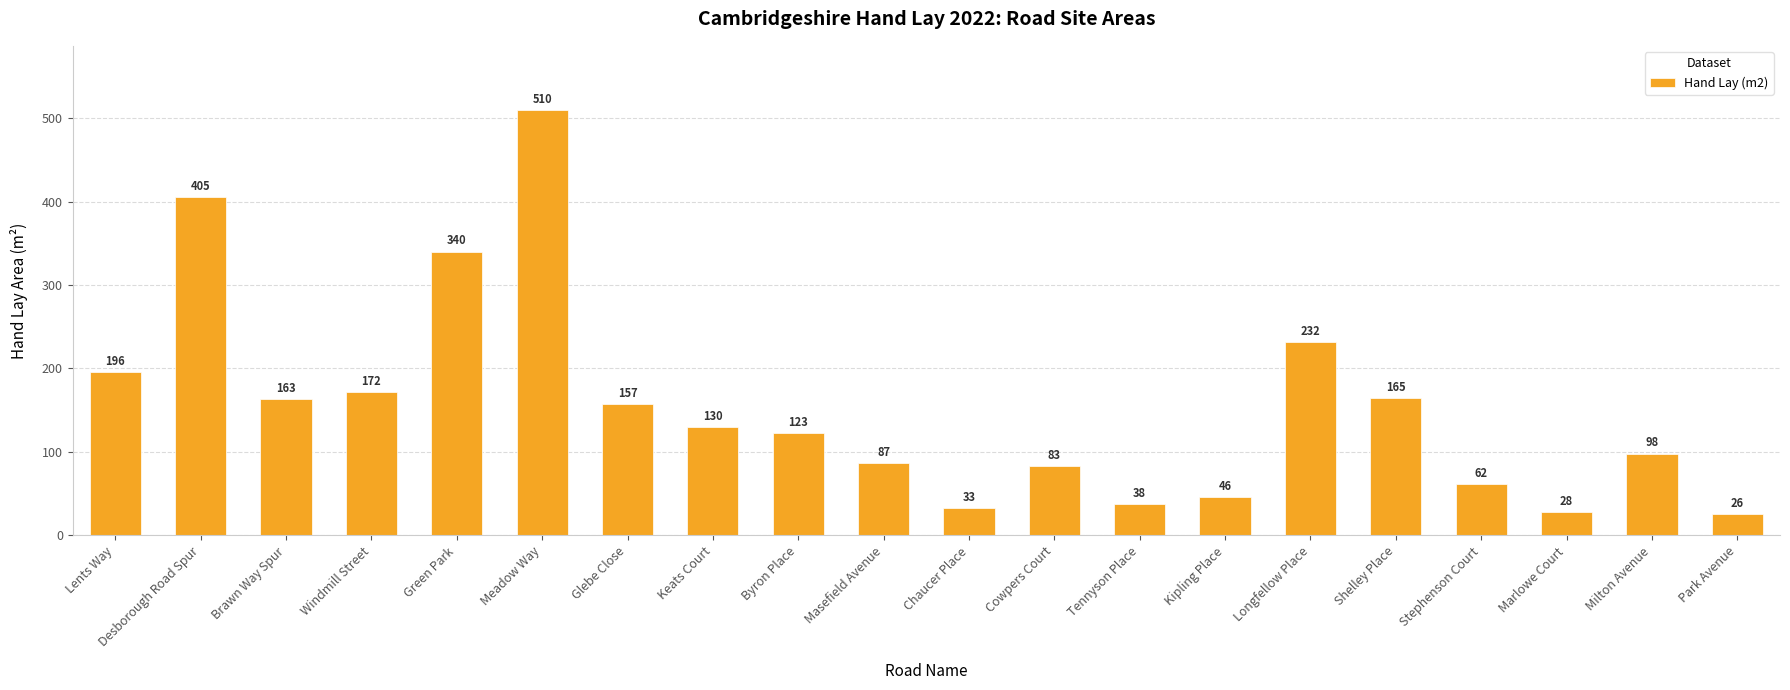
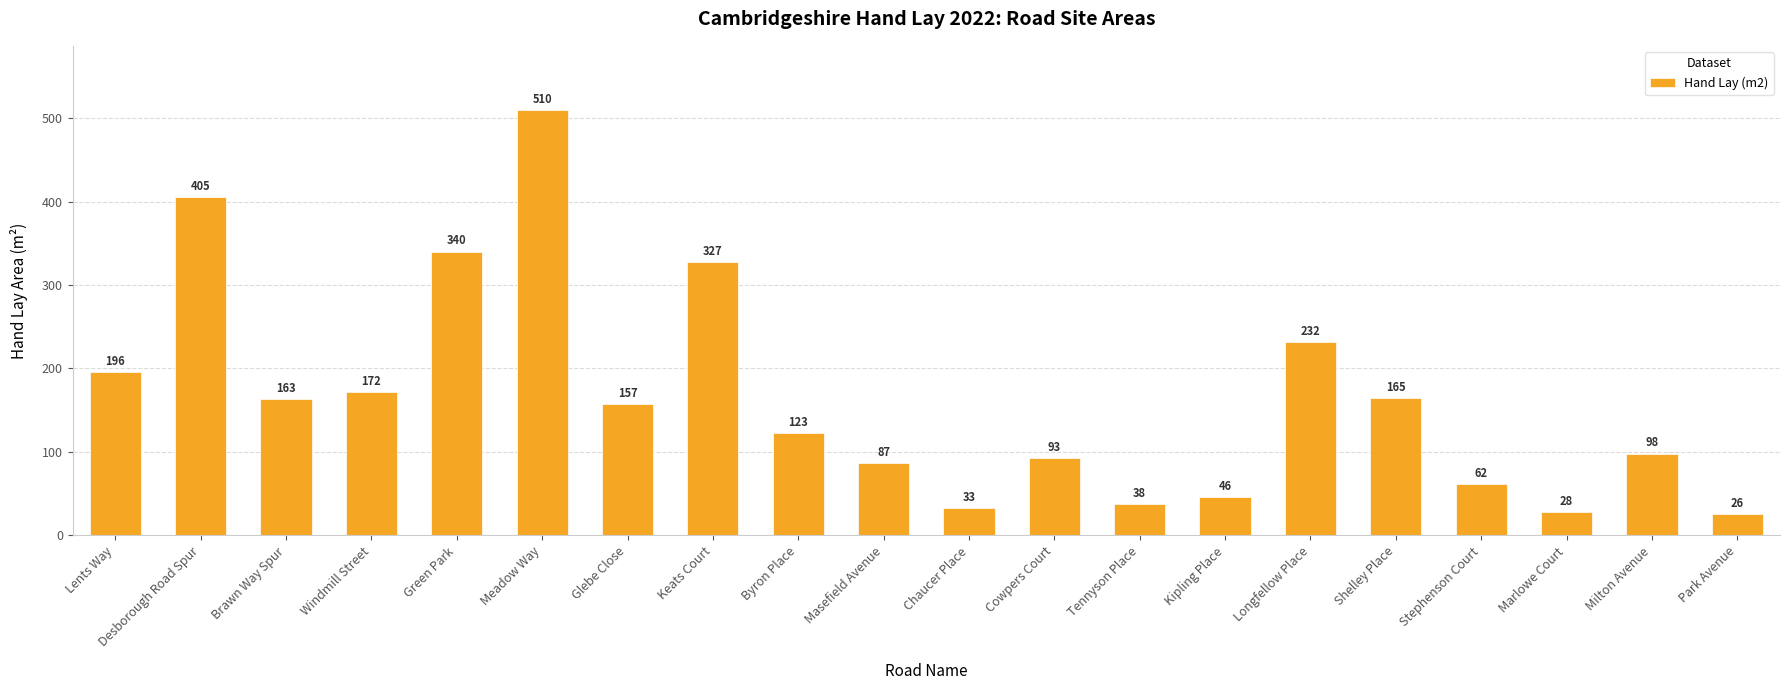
Keats Court: 130 -> 327
Cowpers Court: 83 -> 93
